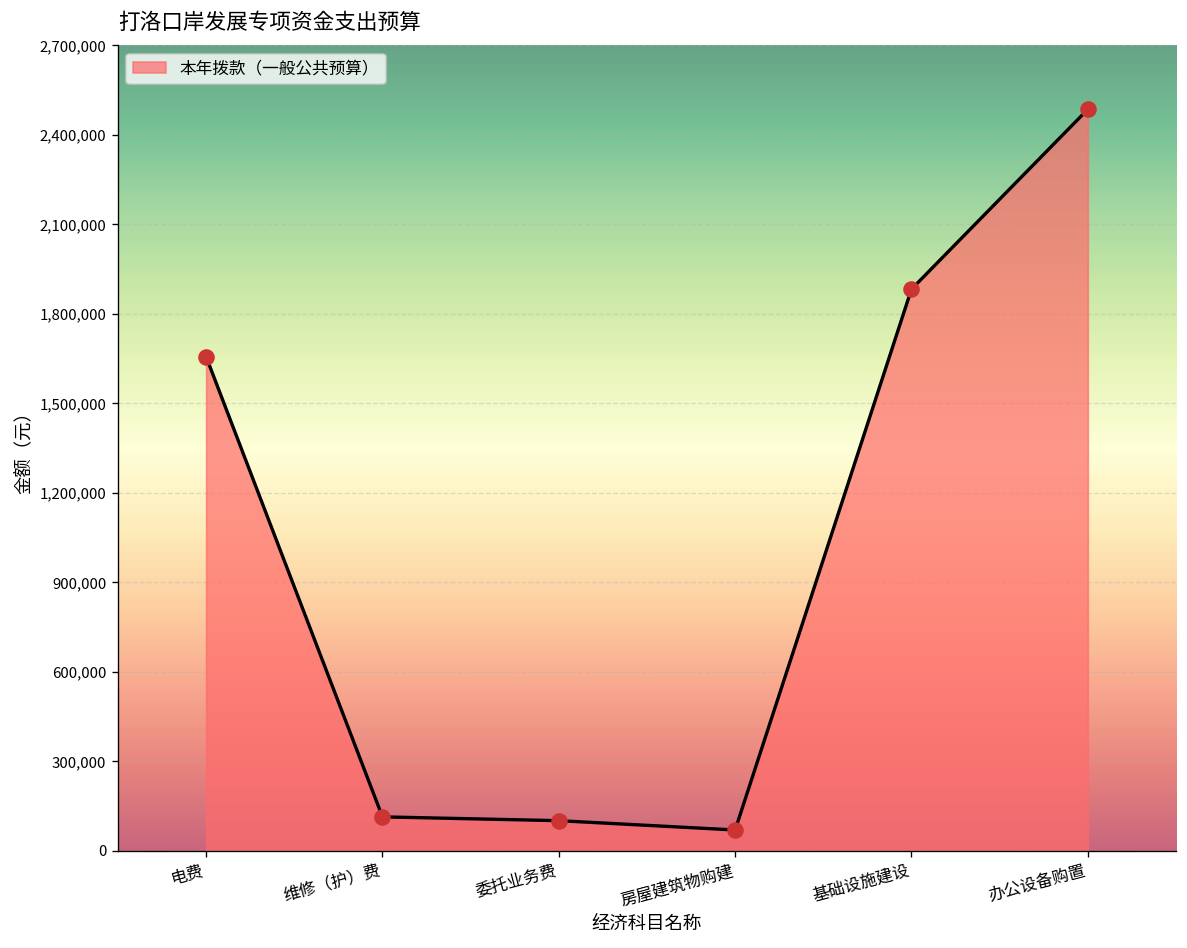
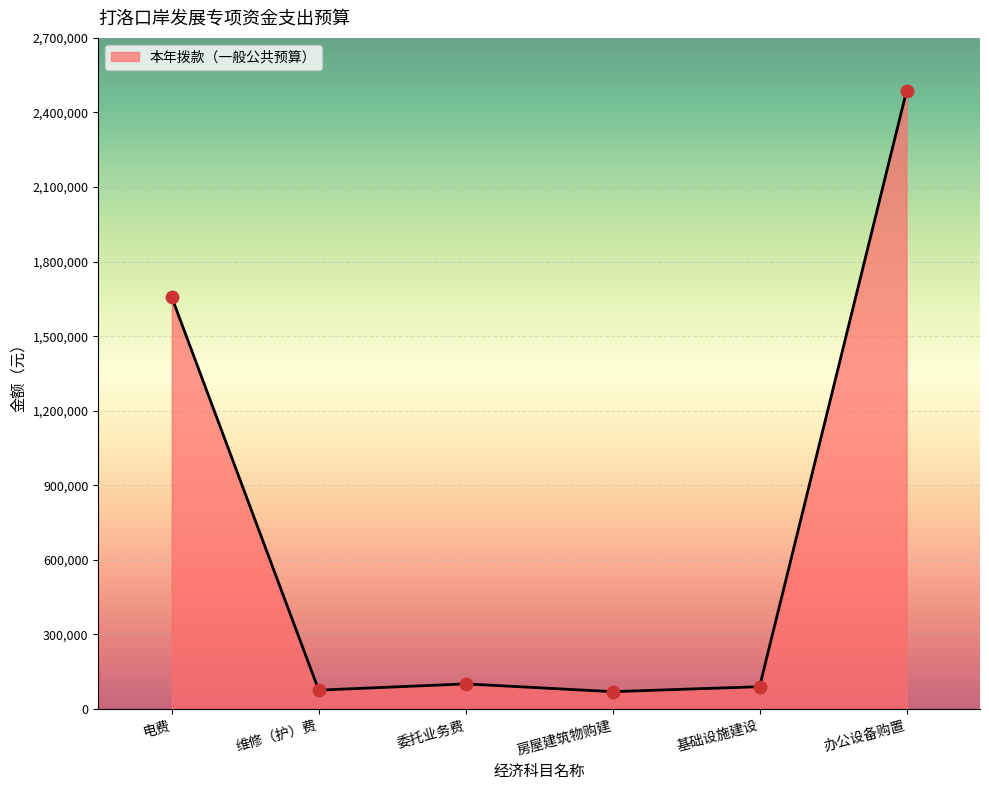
维修（护）费: 110,000 -> 80,000
基础设施建设: 1,880,000 -> 90,000
